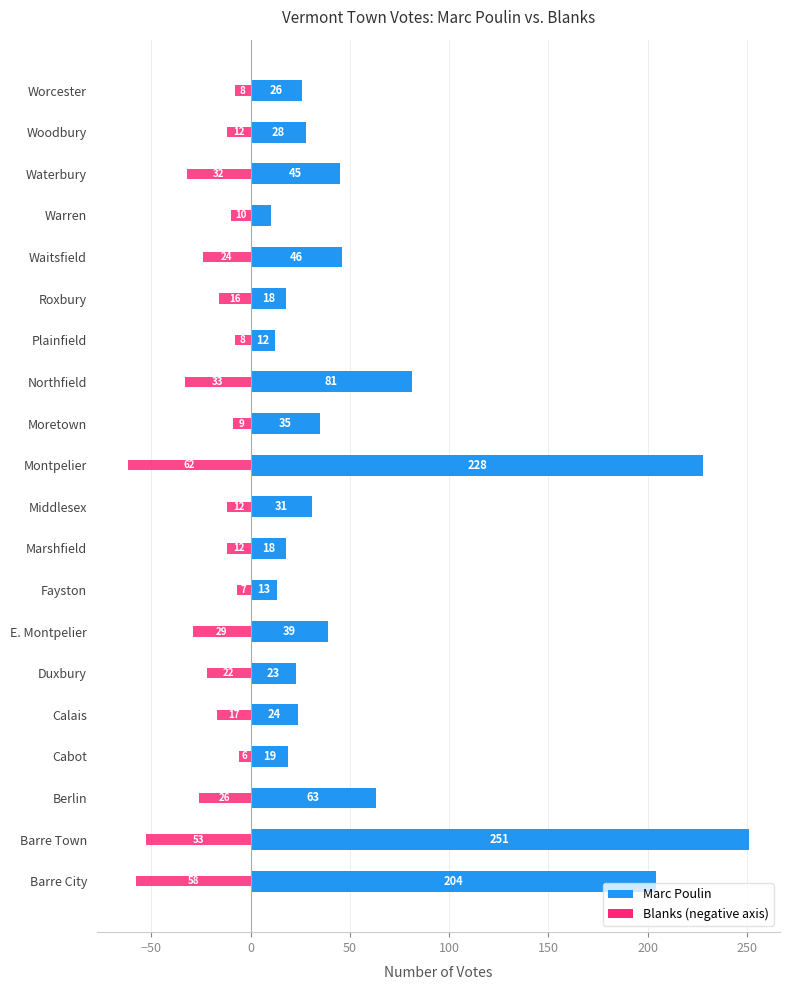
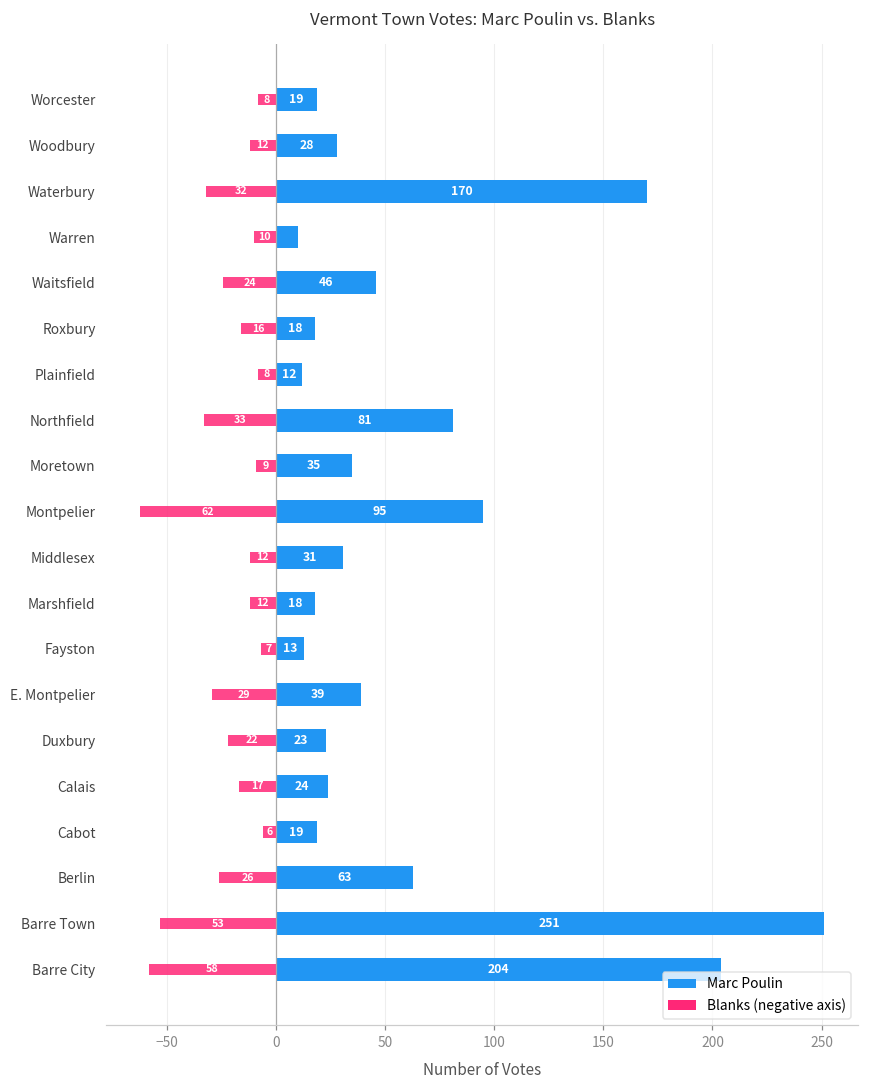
Marc Poulin, Worcester: 26 -> 19
Marc Poulin, Waterbury: 45 -> 170
Marc Poulin, Montpelier: 228 -> 95
